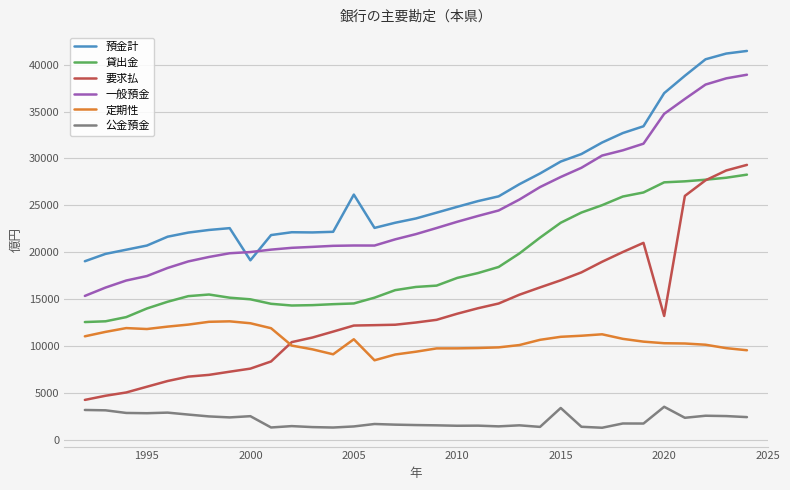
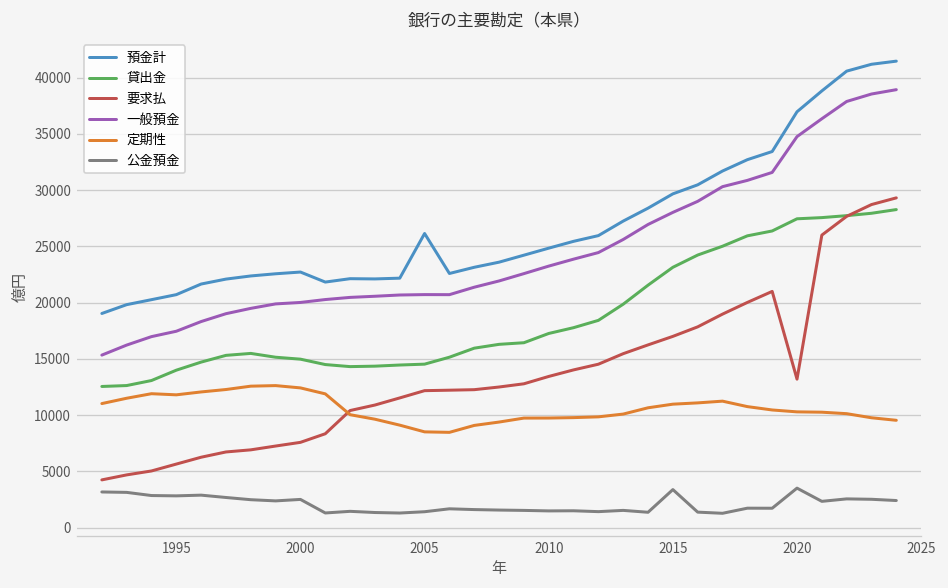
預金計, 2000: 19000 -> 23000
定期性, 2005: 11000 -> 9000
